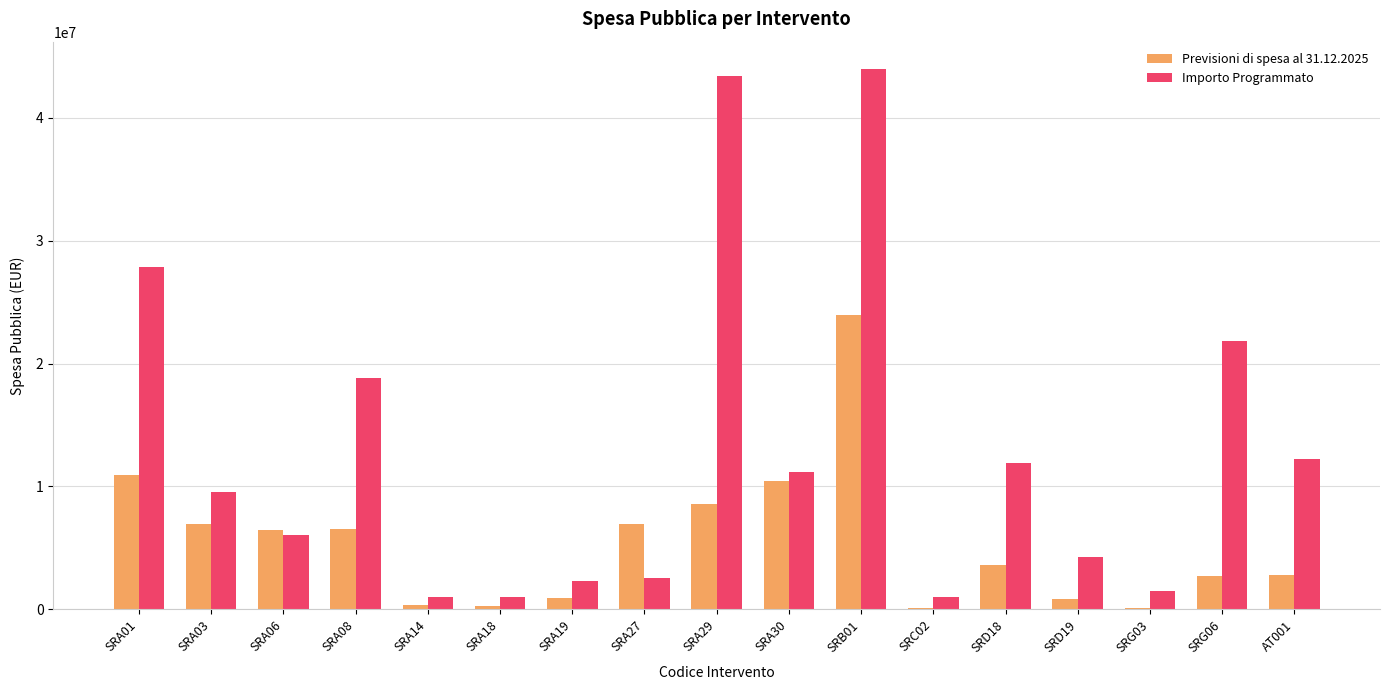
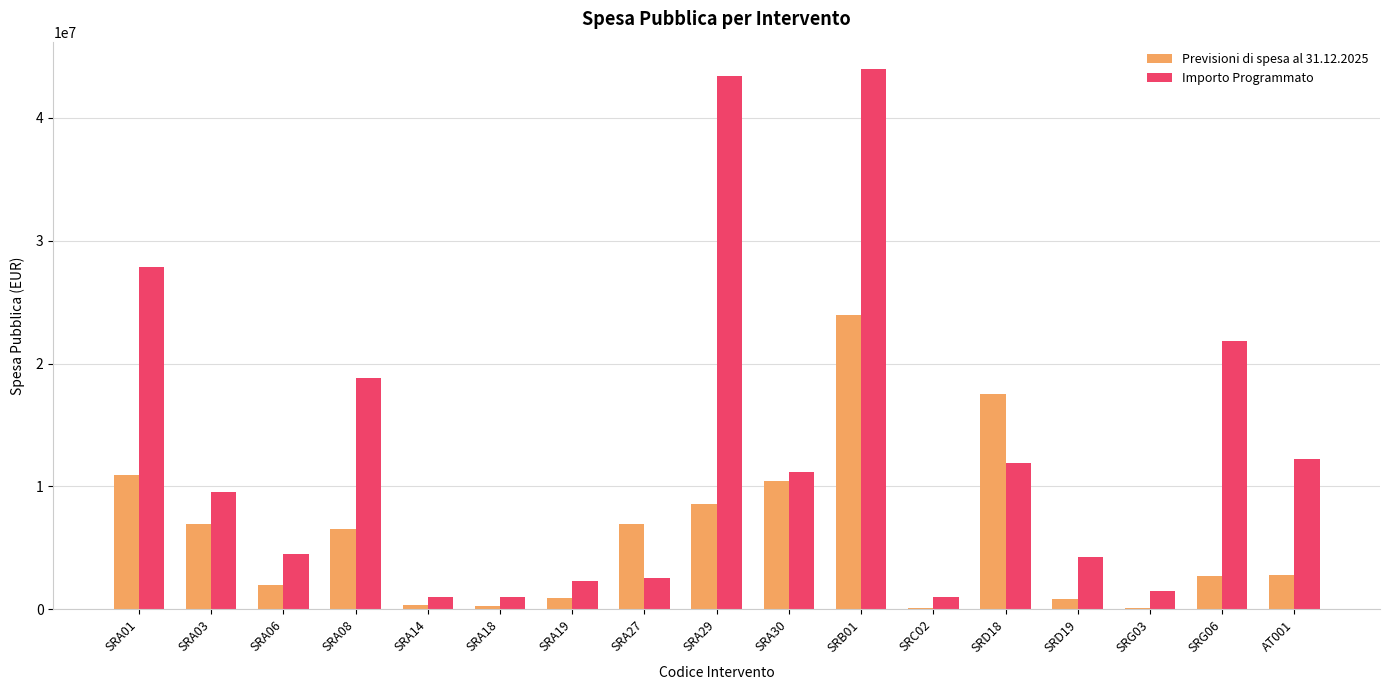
Previsioni di spesa al 31.12.2025, SRA06: 6400000 -> 2000000
Importo Programmato, SRA06: 6000000 -> 4500000
Previsioni di spesa al 31.12.2025, SRD18: 3600000 -> 17500000
